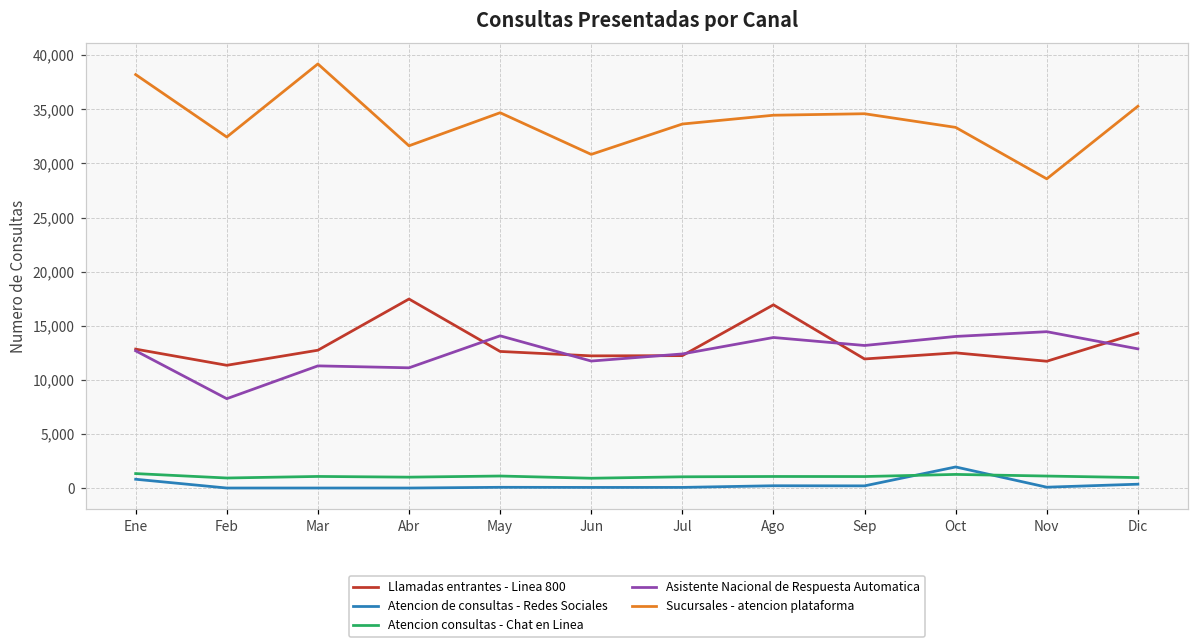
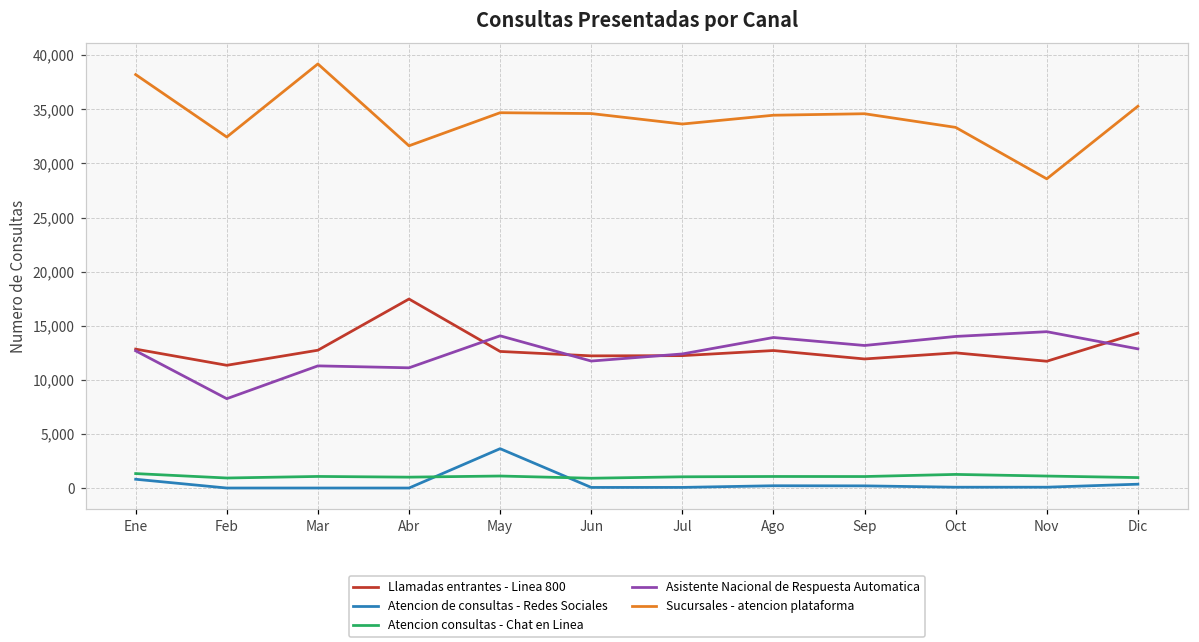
Atencion de consultas - Redes Sociales, May: 0 -> 4,000
Sucursales - atencion plataforma, Jun: 31,000 -> 35,000
Llamadas entrantes - Linea 800, Ago: 17,000 -> 13,000
Atencion de consultas - Redes Sociales, Oct: 2,000 -> 0
